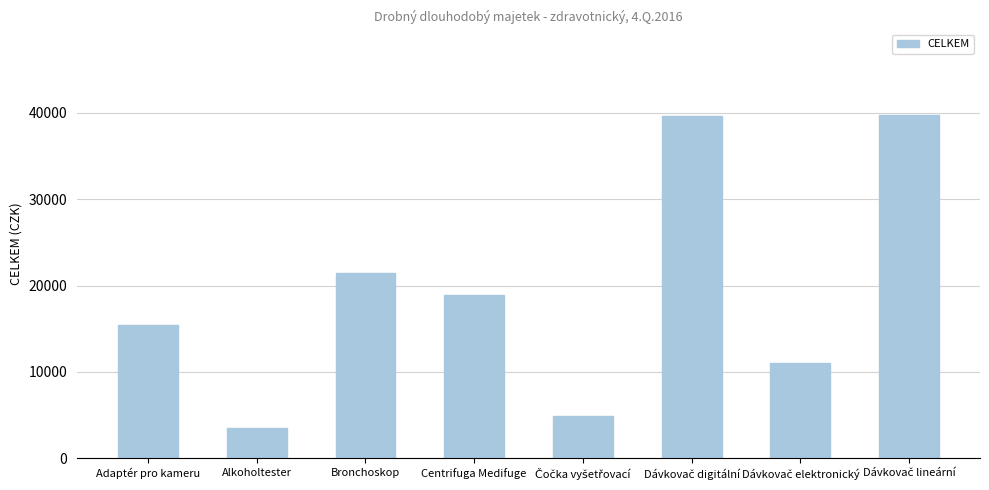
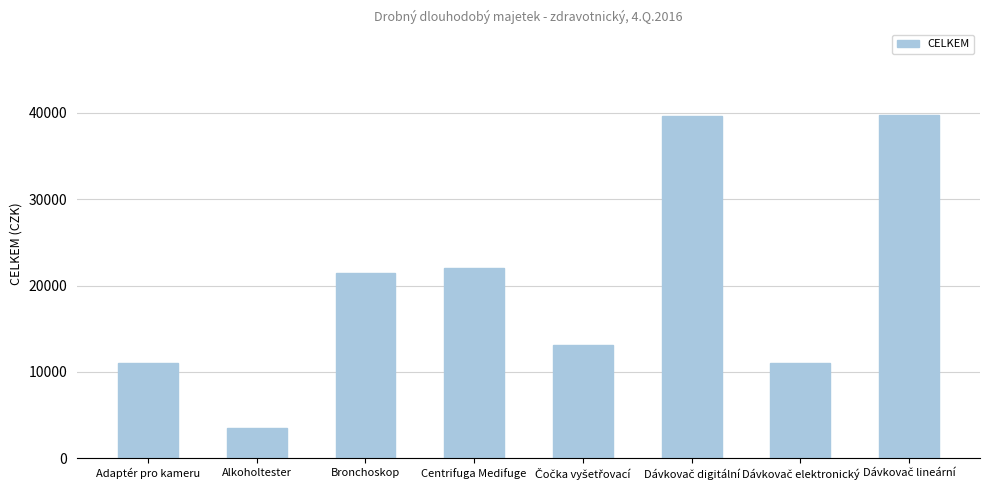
Adaptér pro kameru: 15000 -> 11000
Centrifuga Medifuge: 19000 -> 22000
Čočka vyšetřovací: 5000 -> 13000
